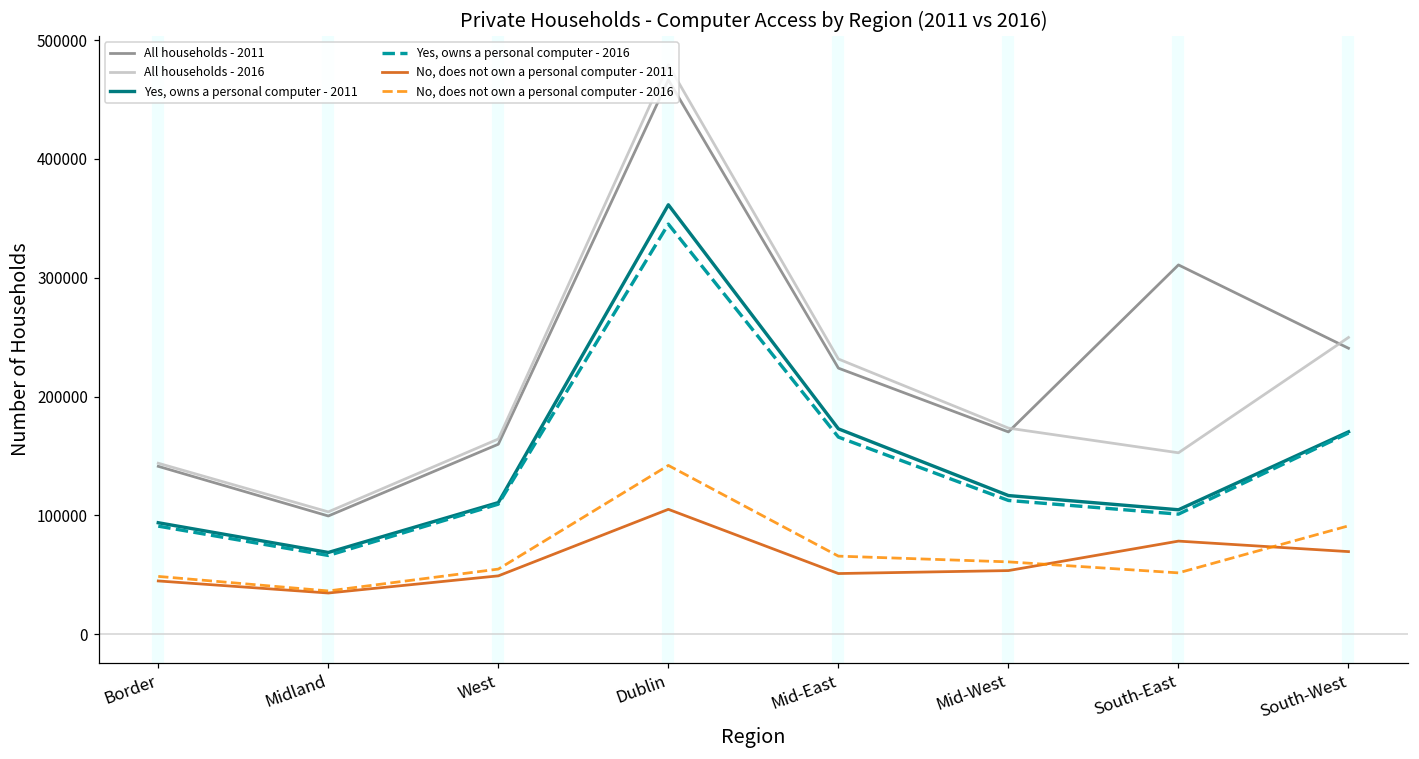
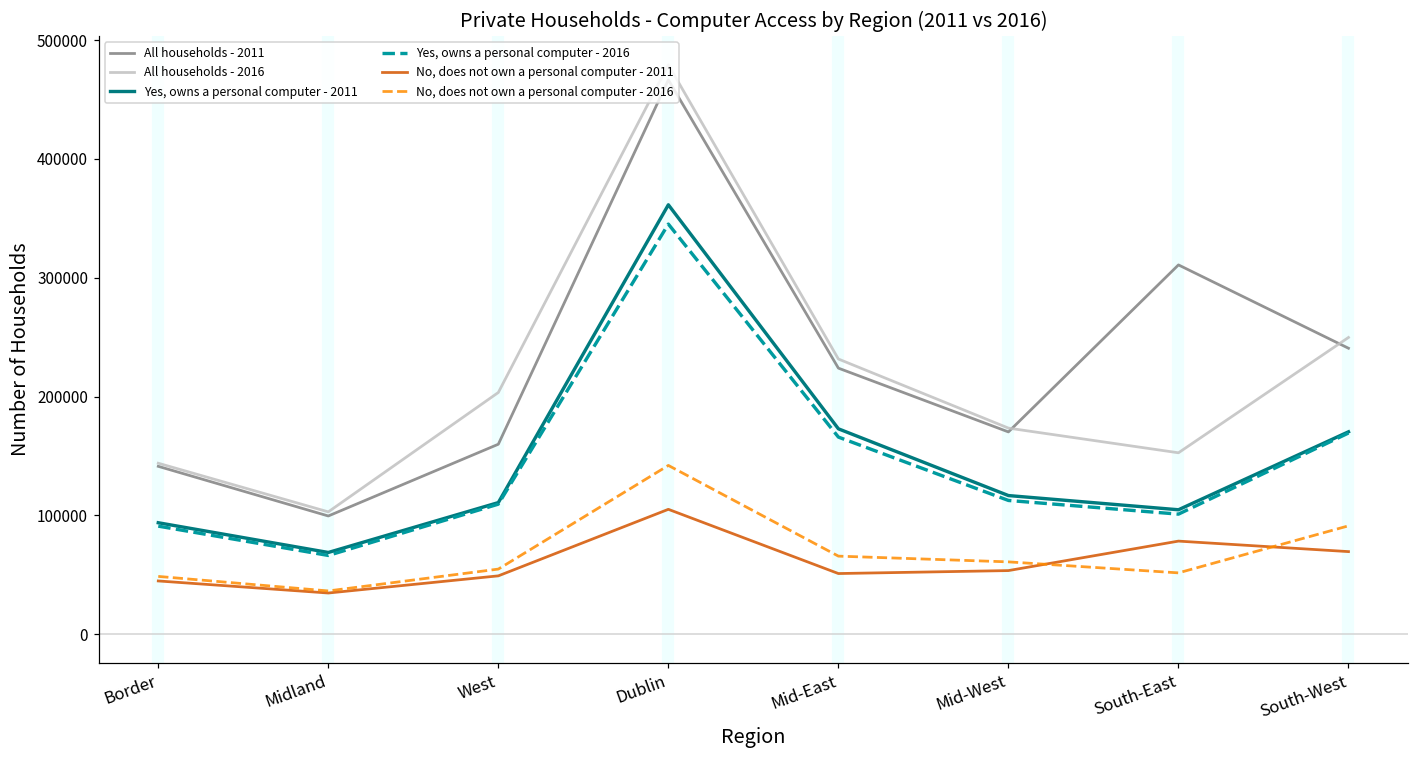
All households - 2016, West: 164000 -> 203000
